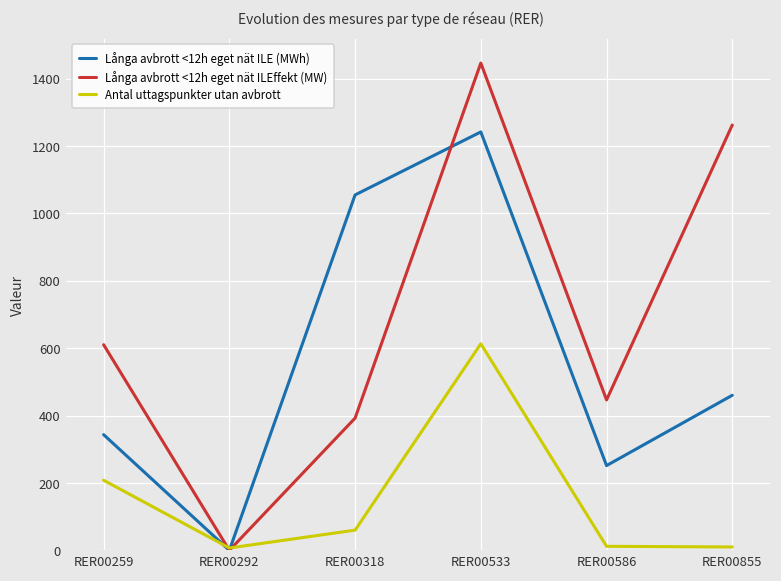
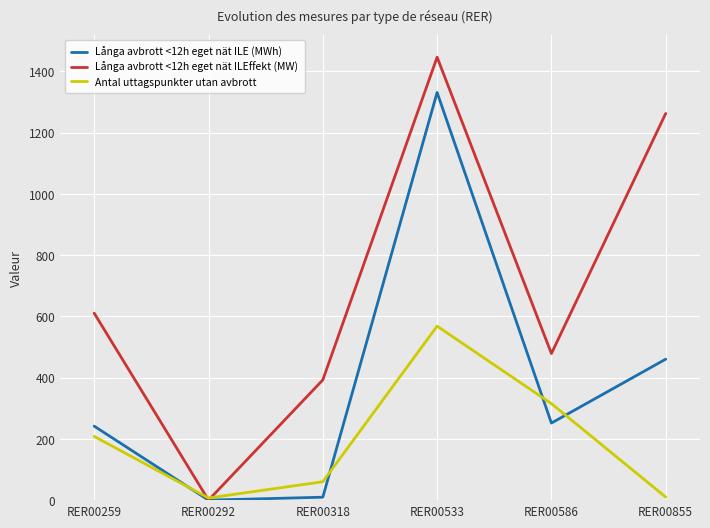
Långa avbrott <12h eget nät ILE (MWh), RER00259: 340 -> 240
Långa avbrott <12h eget nät ILE (MWh), RER00318: 1050 -> 10
Långa avbrott <12h eget nät ILE (MWh), RER00533: 1240 -> 1330
Antal uttagspunkter utan avbrott, RER00533: 610 -> 570
Långa avbrott <12h eget nät ILEffekt (MW), RER00586: 450 -> 480
Antal uttagspunkter utan avbrott, RER00586: 10 -> 320
